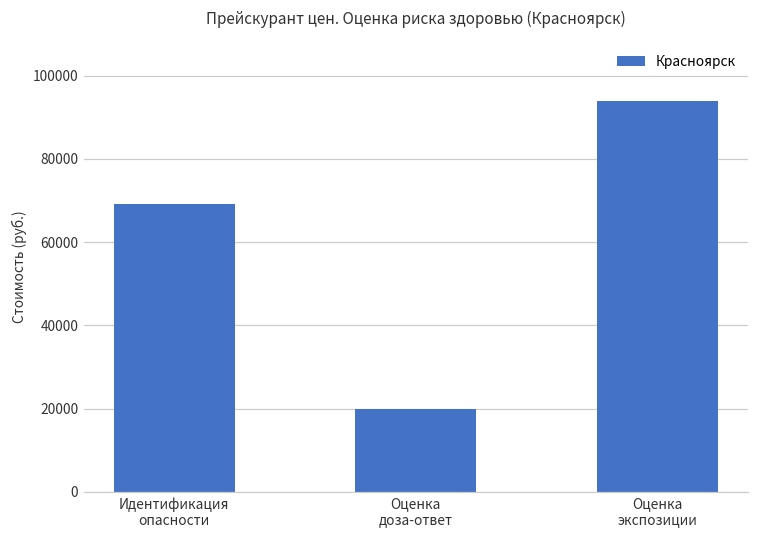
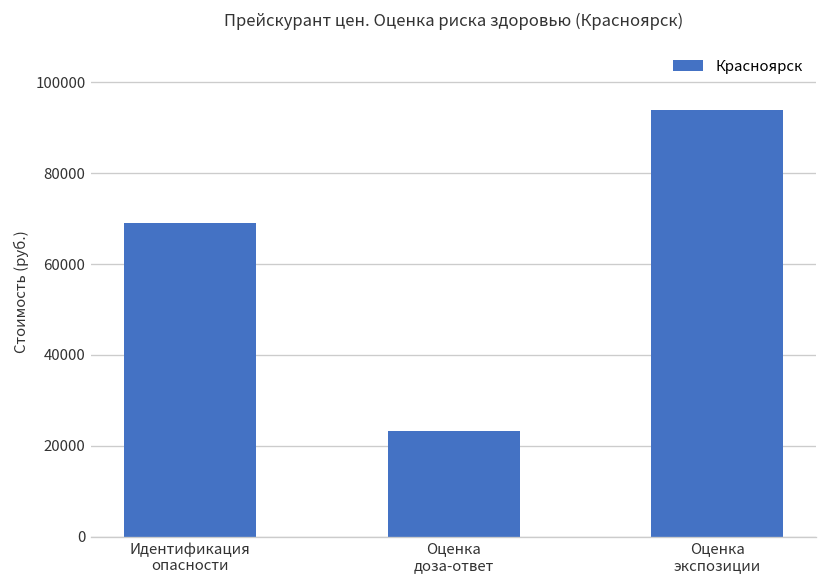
Оценка доза-ответ: 20000 -> 23000
